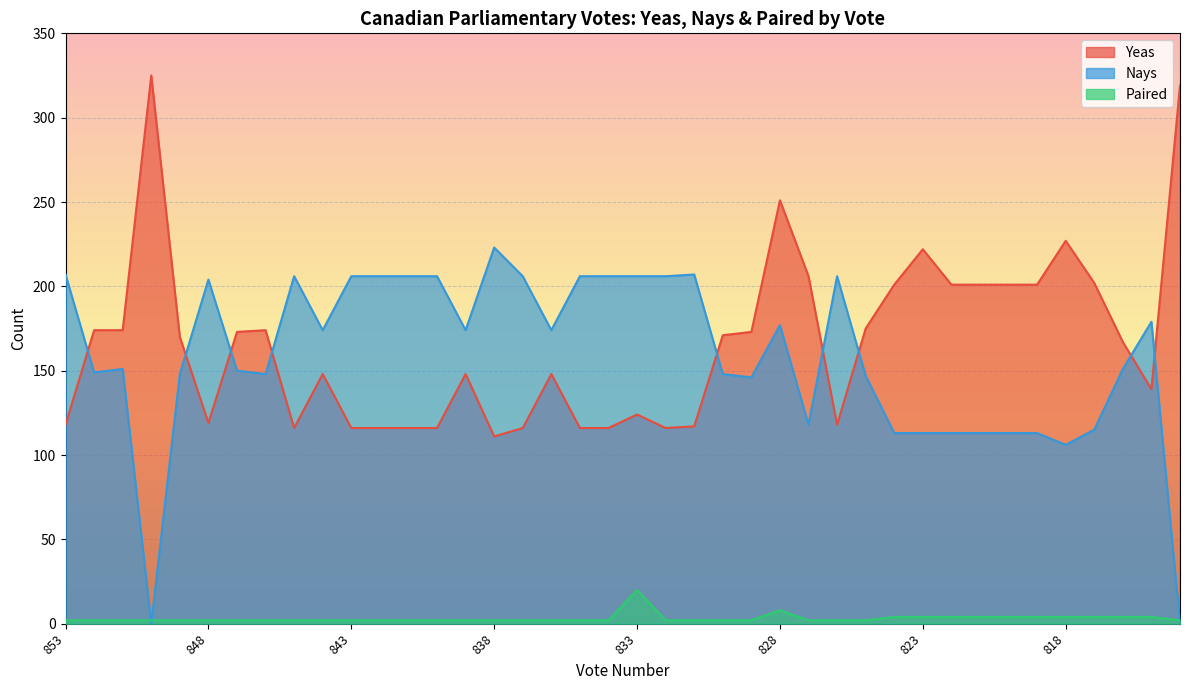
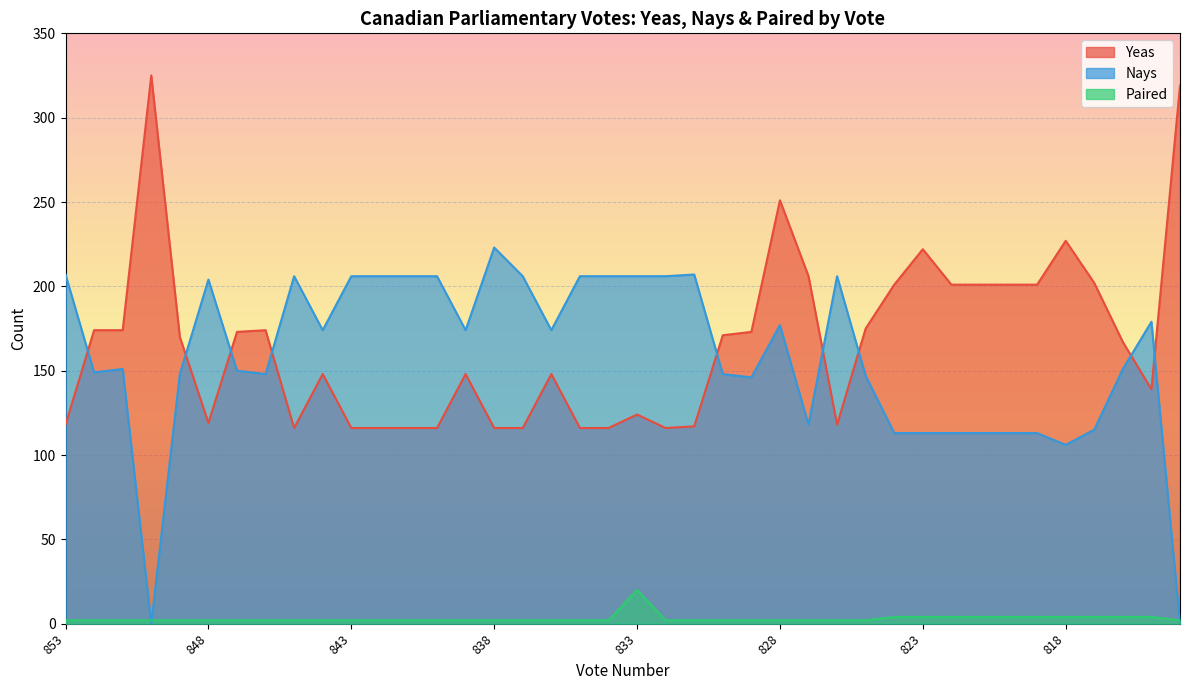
Yeas, 838: 111 -> 116
Paired, 828: 8 -> 2
